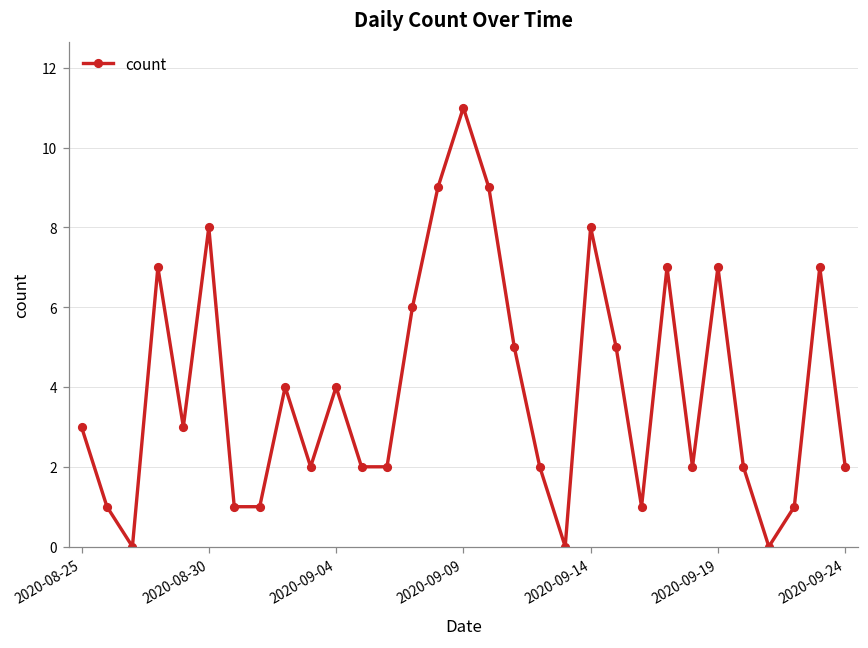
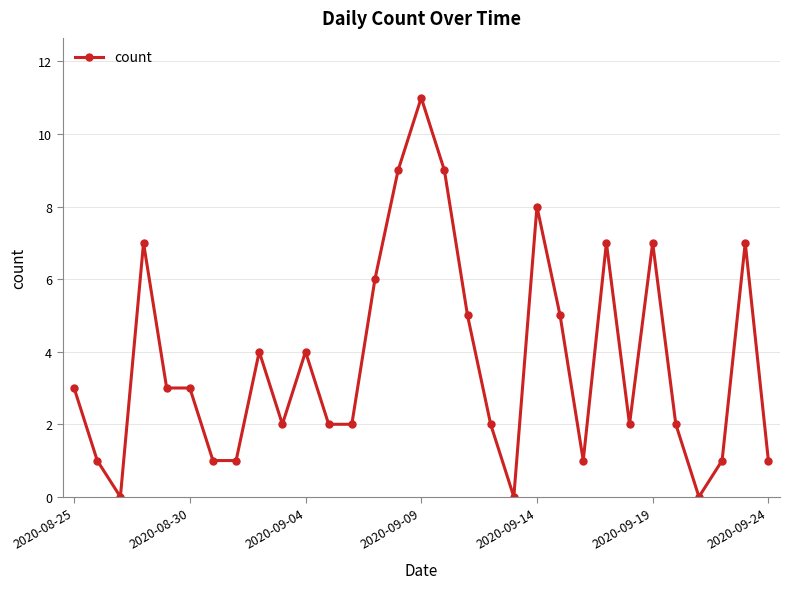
2020-08-30: 8 -> 3
2020-09-24: 2 -> 1
